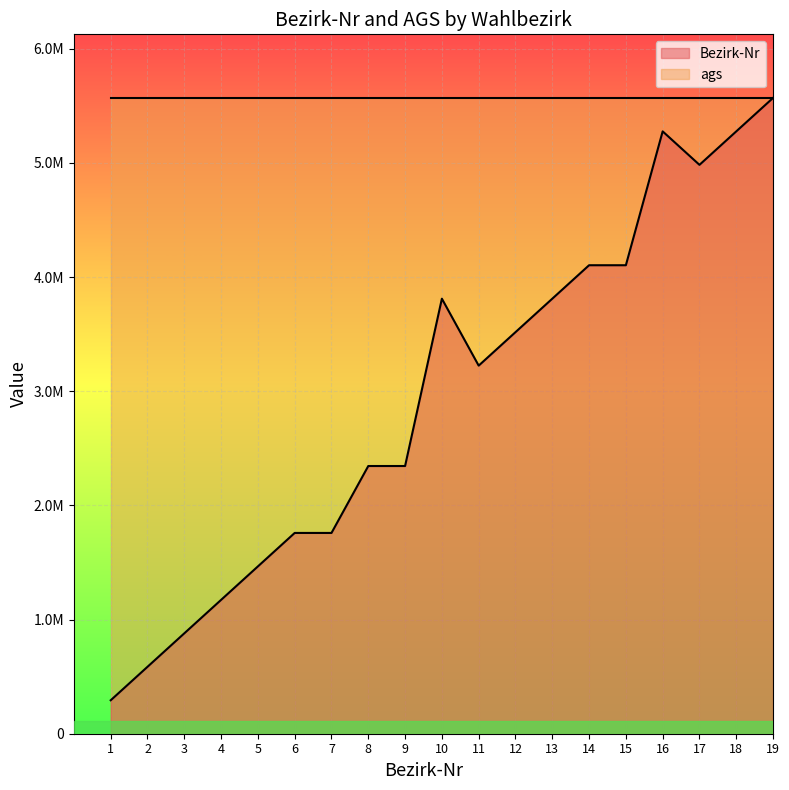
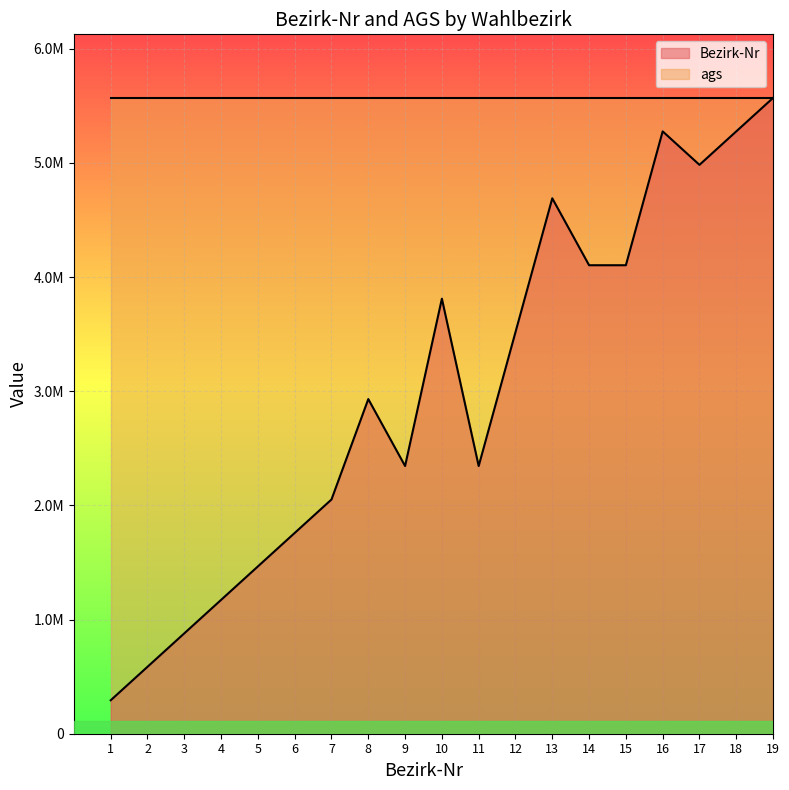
Bezirk-Nr, 7: 1760000 -> 2050000
Bezirk-Nr, 8: 2350000 -> 2930000
Bezirk-Nr, 11: 3220000 -> 2350000
Bezirk-Nr, 13: 3810000 -> 4690000
